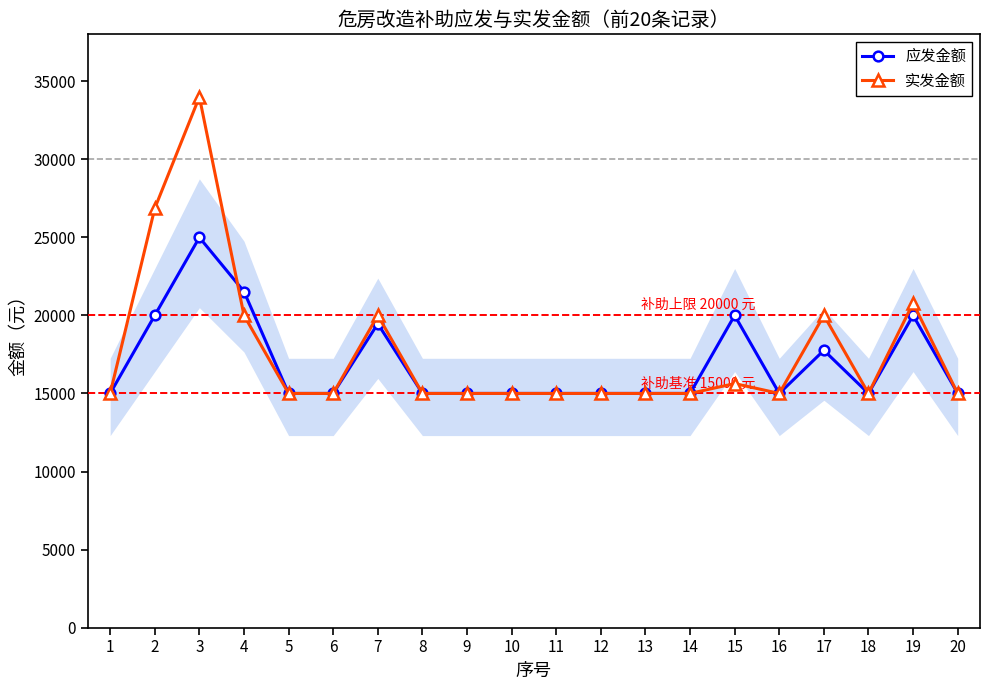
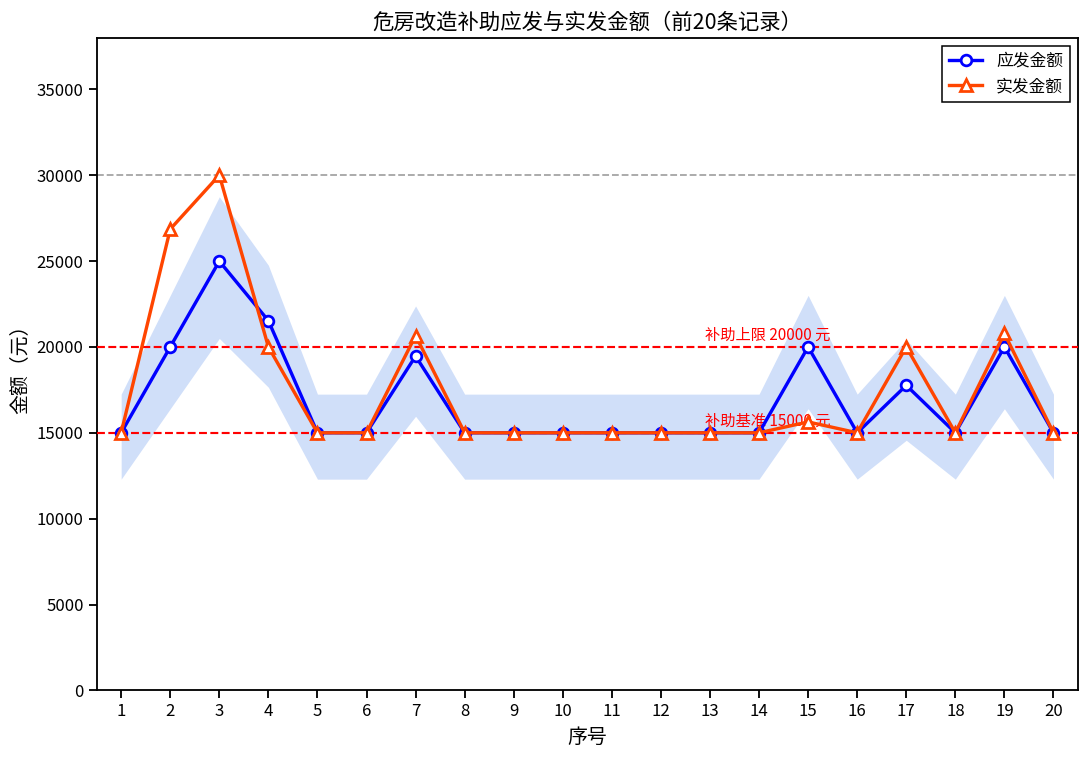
实发金额, 3: 34000 -> 30000
实发金额, 7: 20000 -> 20700
